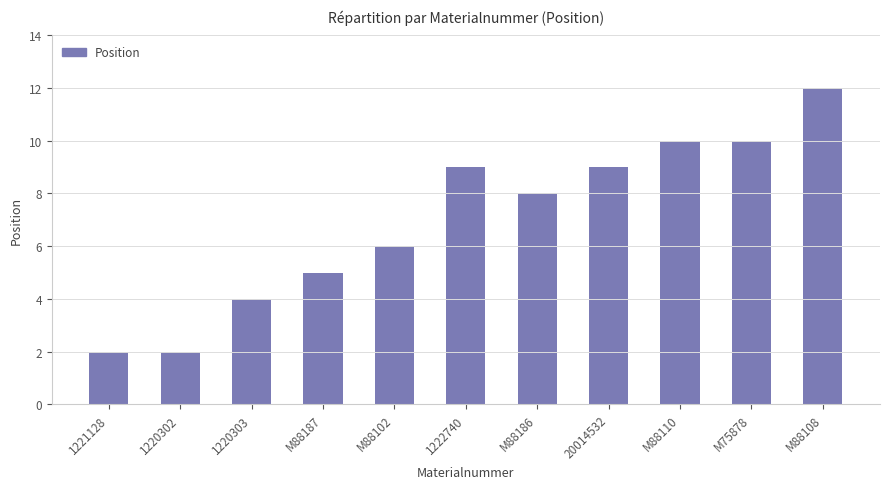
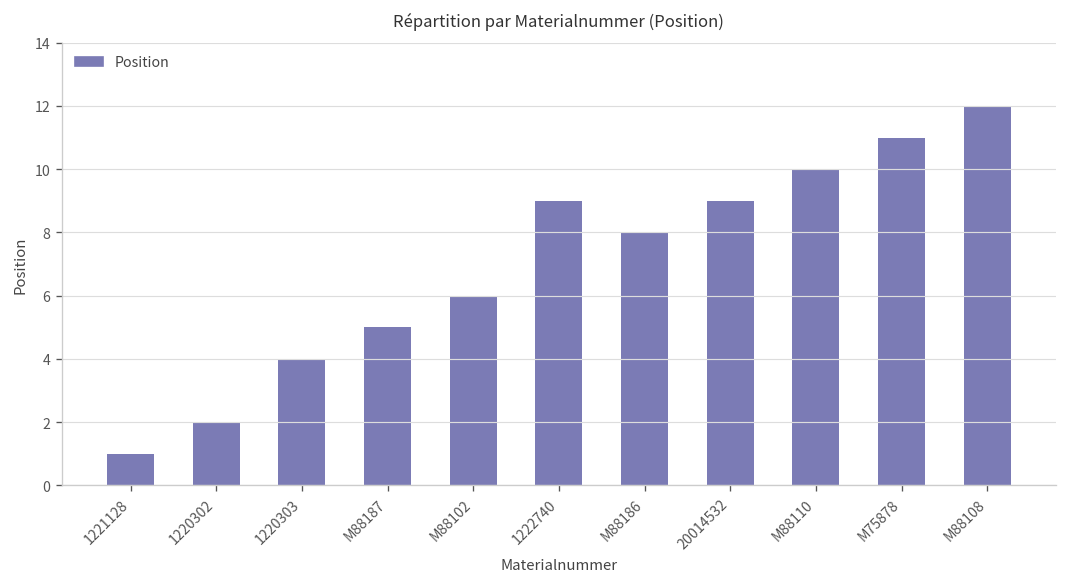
1221128: 2 -> 1
M75878: 10 -> 11
